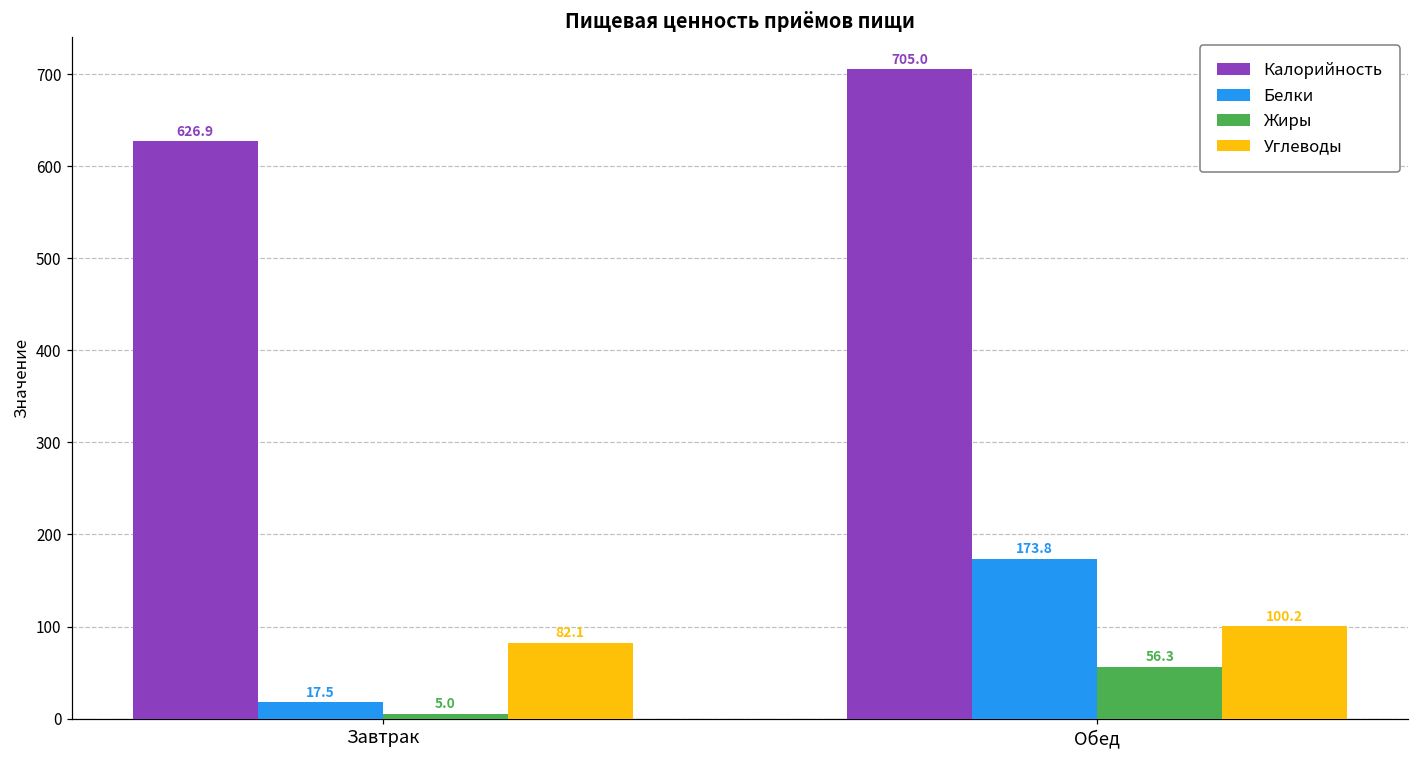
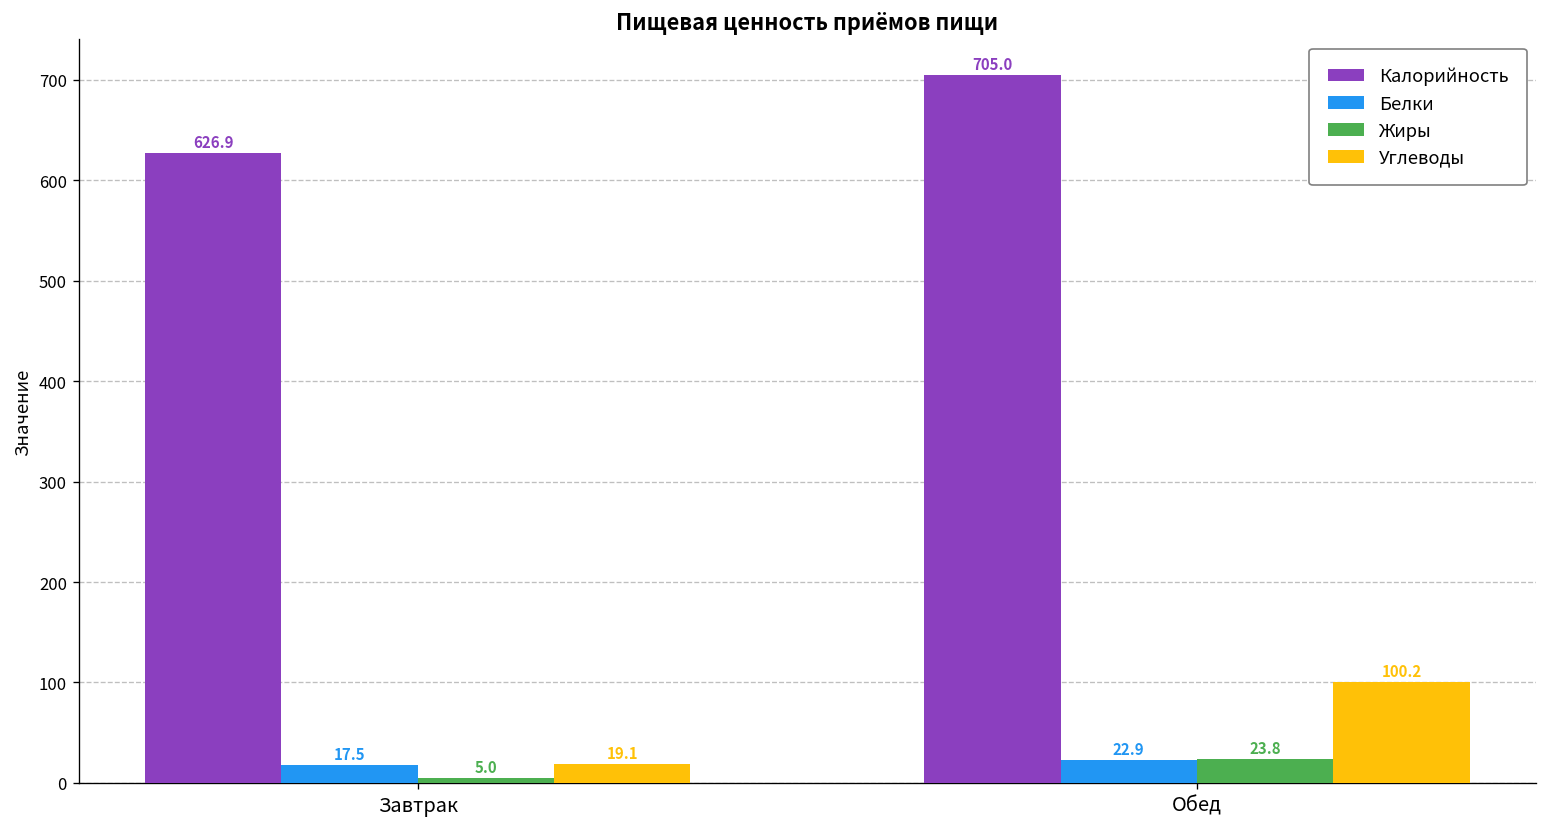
Углеводы, Завтрак: 82.1 -> 19.1
Белки, Обед: 173.8 -> 22.9
Жиры, Обед: 56.3 -> 23.8
